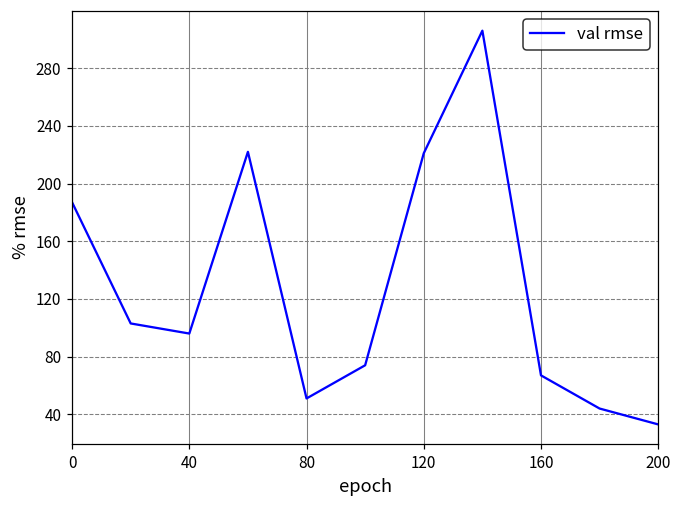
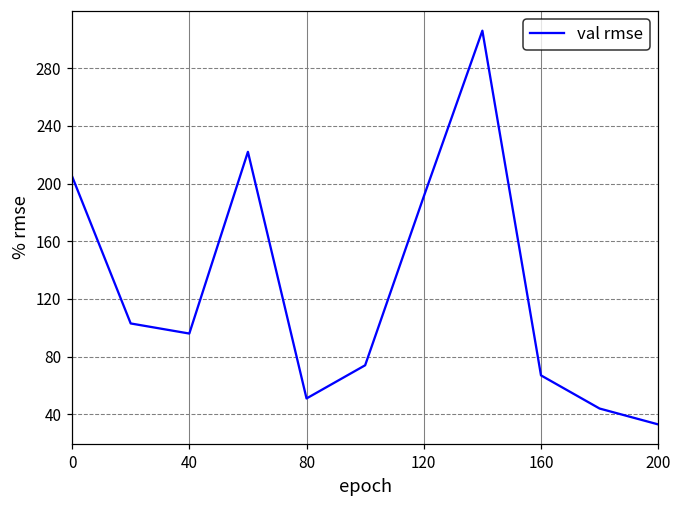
0: 187 -> 205
120: 221 -> 191
